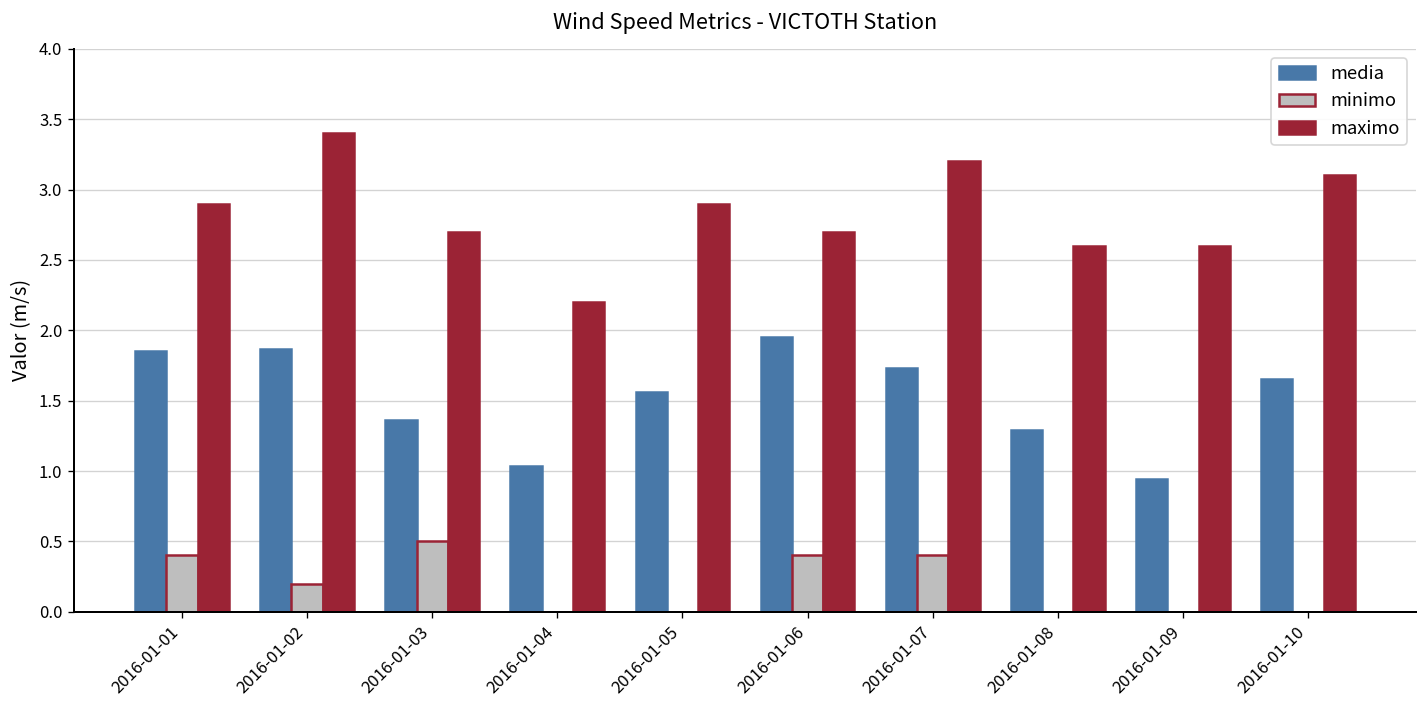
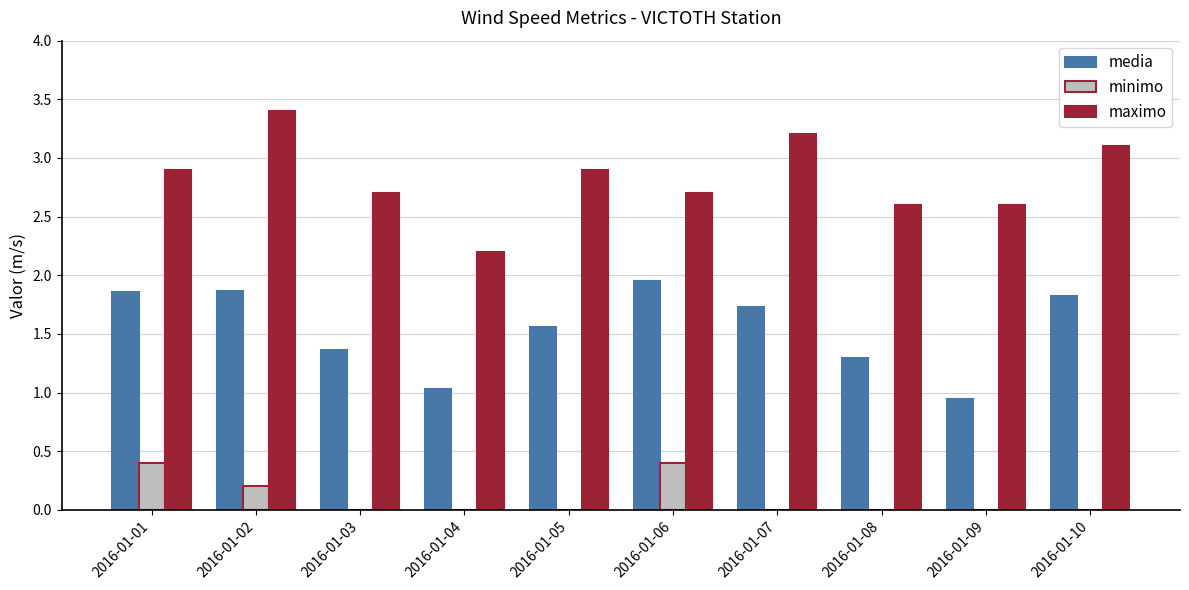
minimo, 2016-01-03: 0.5 -> 0.0
minimo, 2016-01-07: 0.4 -> 0.0
media, 2016-01-10: 1.66 -> 1.83
